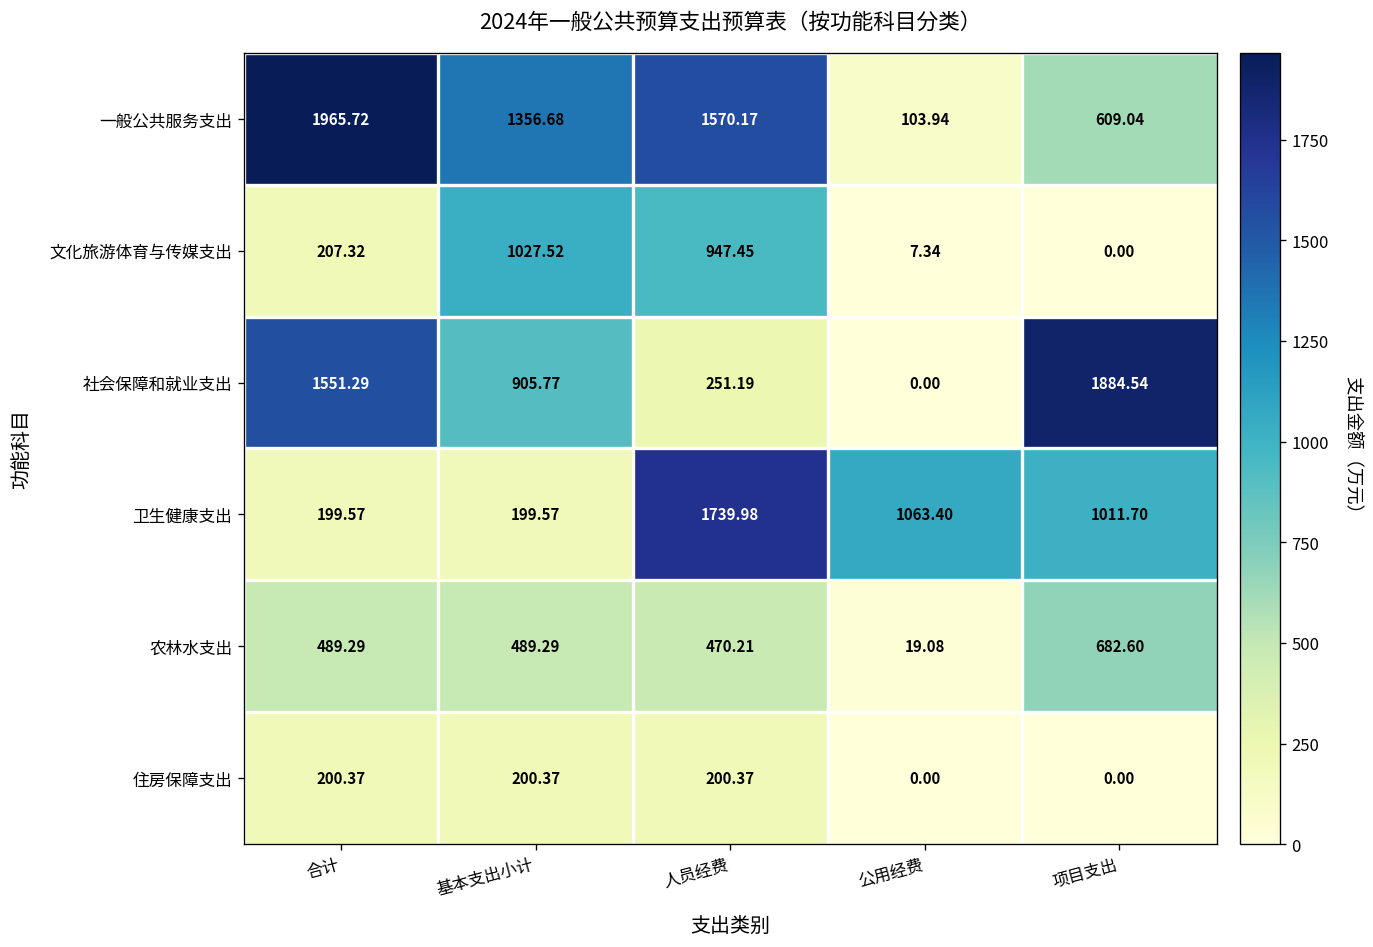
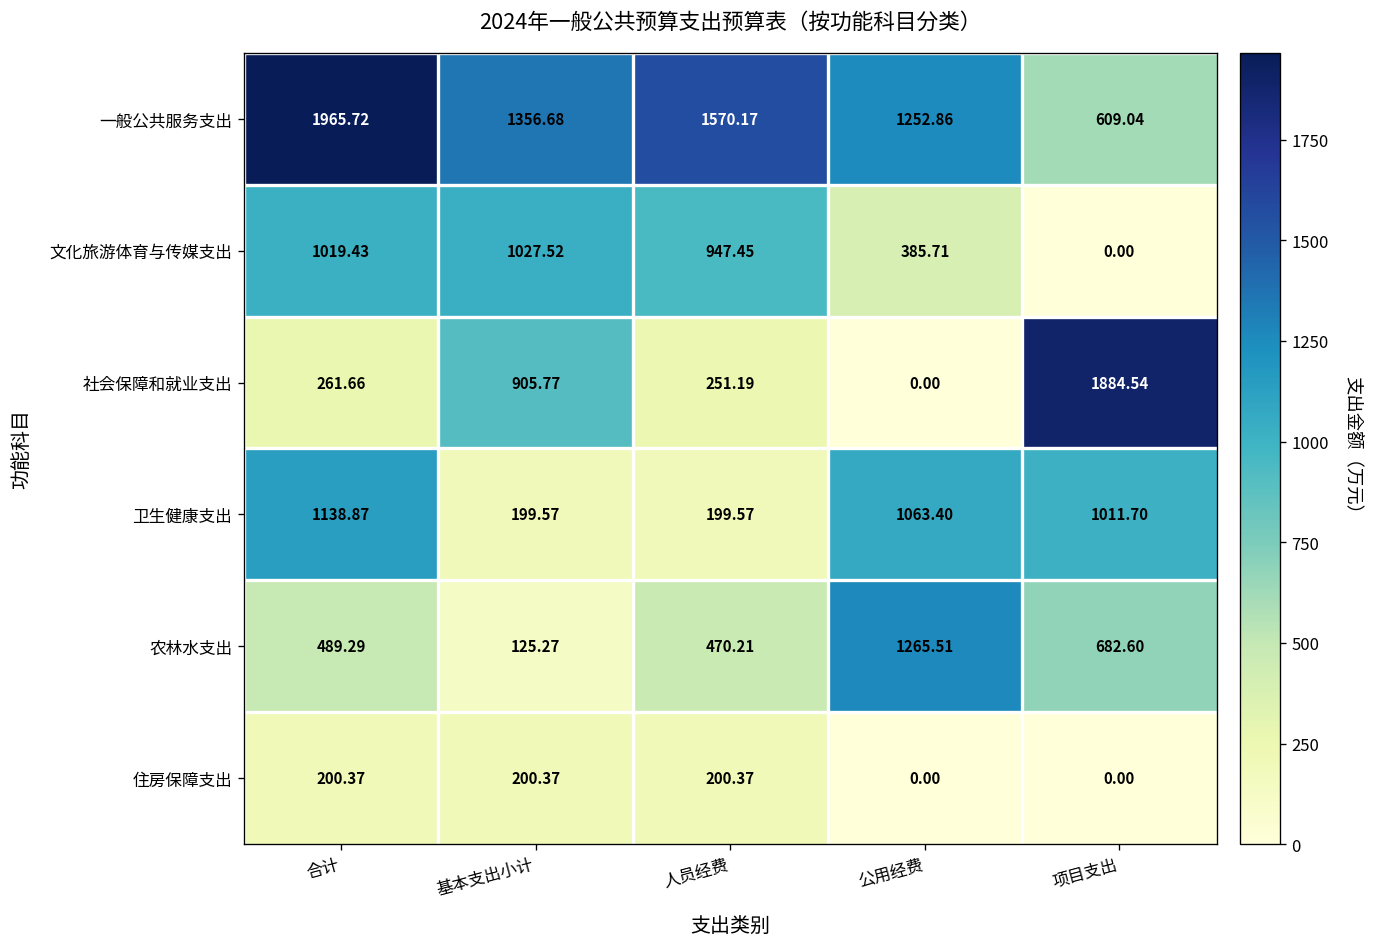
一般公共服务支出, 公用经费: 103.94 -> 1252.86
文化旅游体育与传媒支出, 合计: 207.32 -> 1019.43
文化旅游体育与传媒支出, 公用经费: 7.34 -> 385.71
社会保障和就业支出, 合计: 1551.29 -> 261.66
卫生健康支出, 合计: 199.57 -> 1138.87
卫生健康支出, 人员经费: 1739.98 -> 199.57
农林水支出, 基本支出小计: 489.29 -> 125.27
农林水支出, 公用经费: 19.08 -> 1265.51
